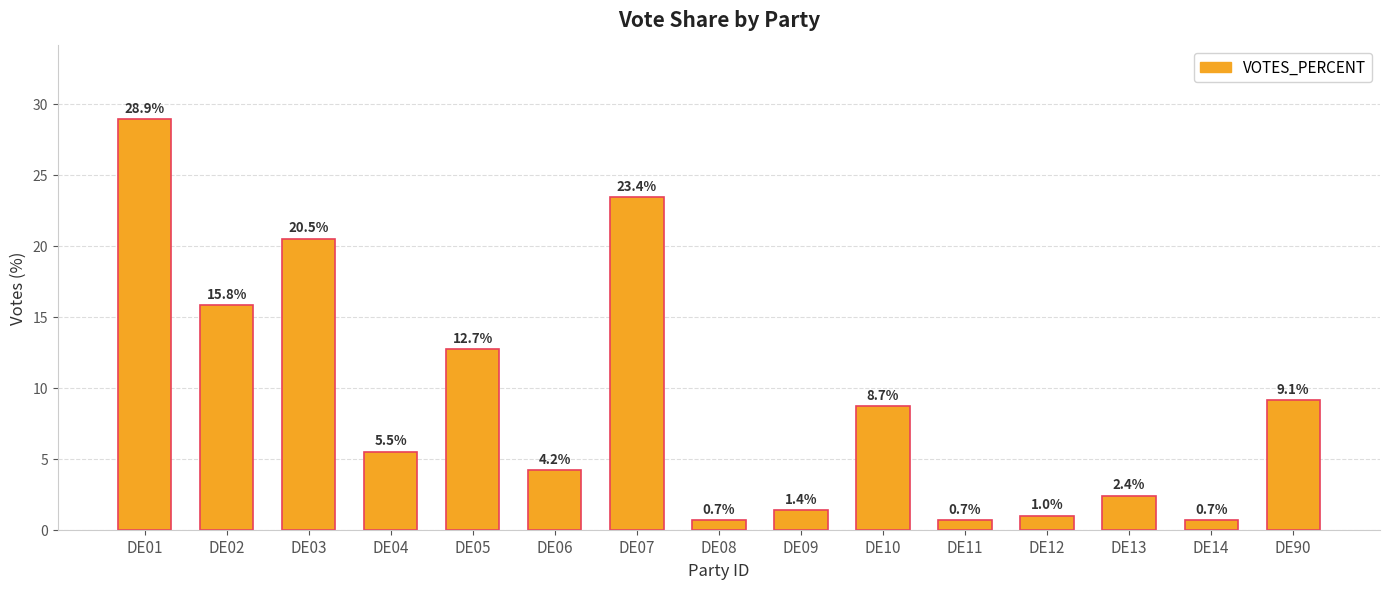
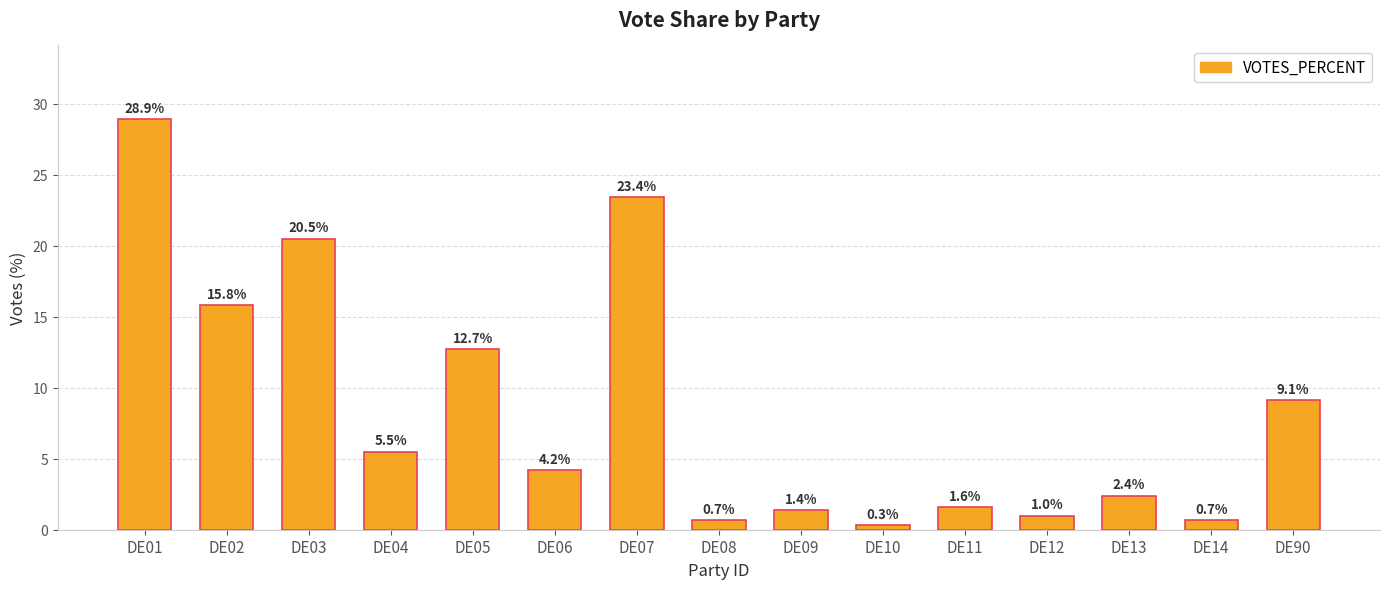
DE10: 8.7% -> 0.3%
DE11: 0.7% -> 1.6%
